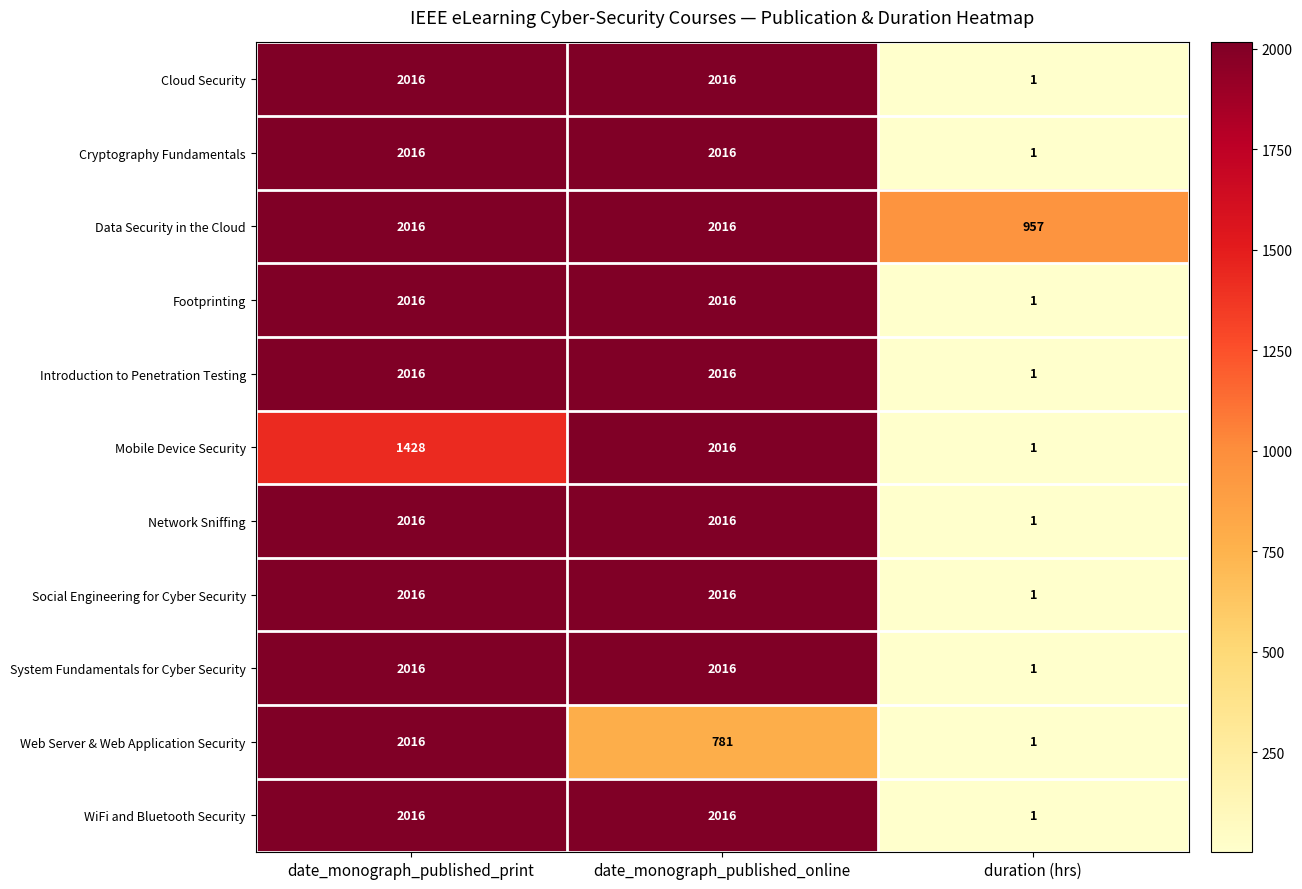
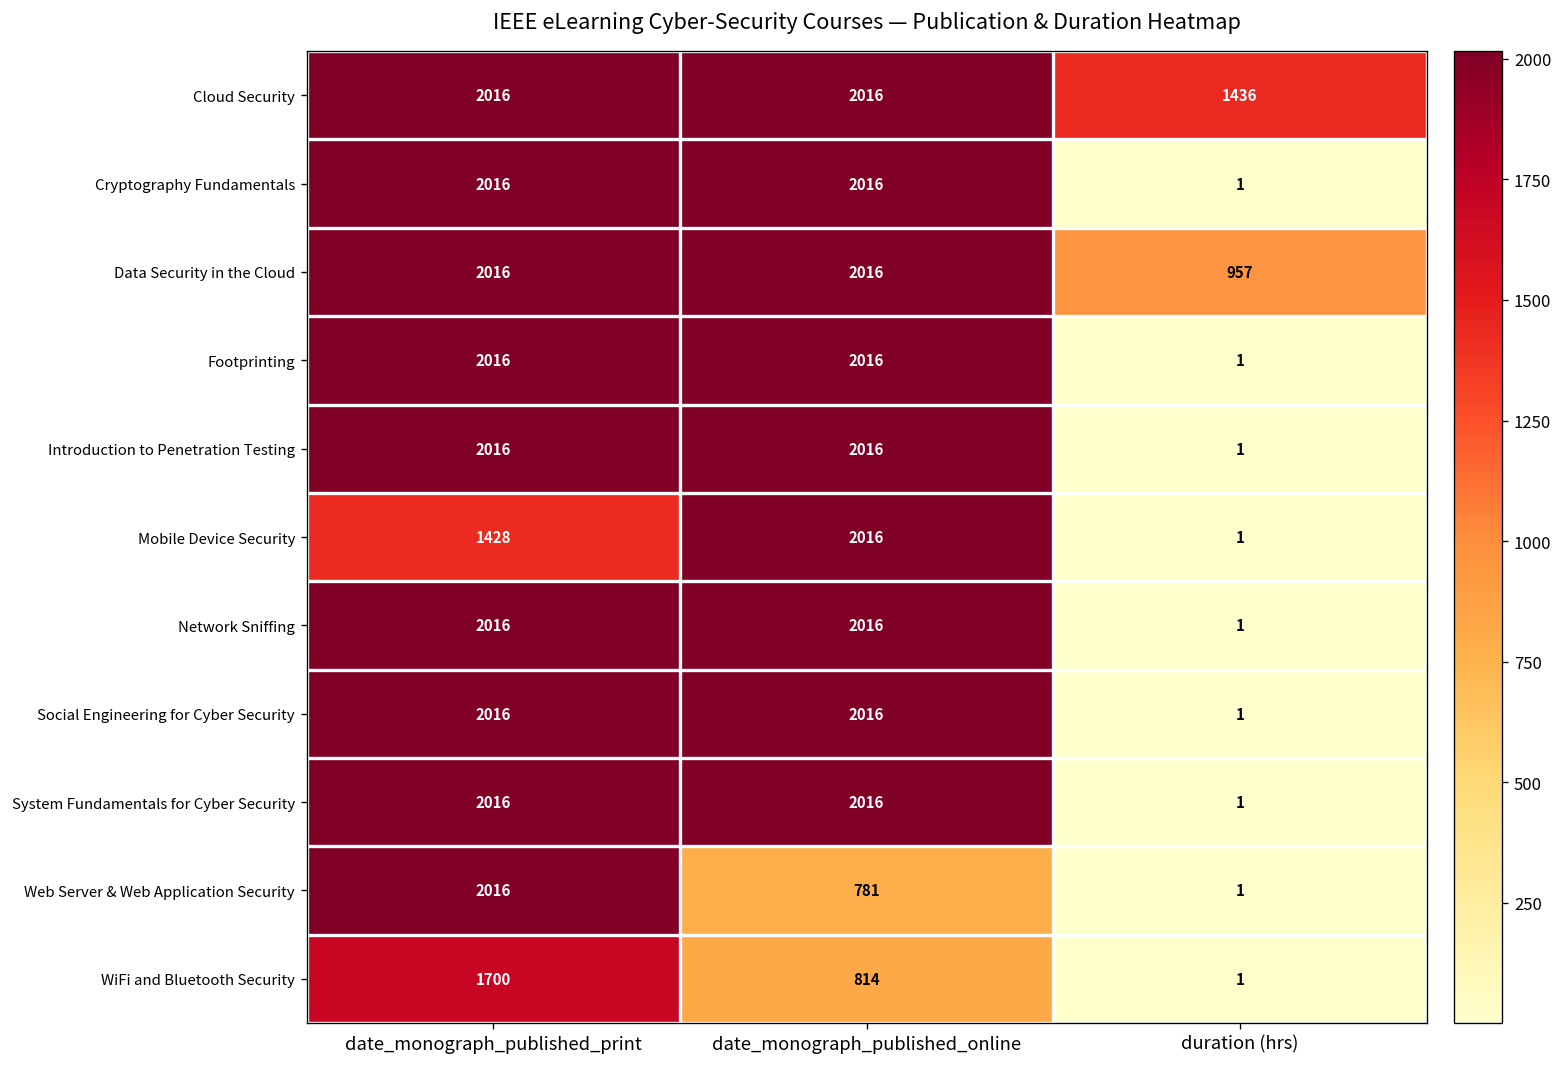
Cloud Security, duration (hrs): 1 -> 1436
WiFi and Bluetooth Security, date_monograph_published_print: 2016 -> 1700
WiFi and Bluetooth Security, date_monograph_published_online: 2016 -> 814
